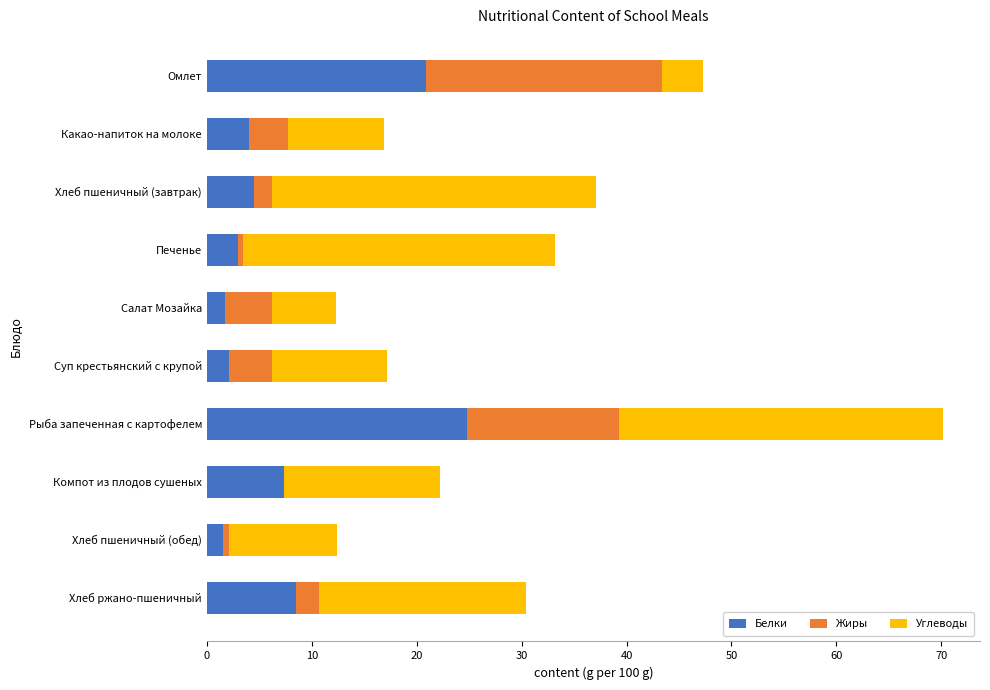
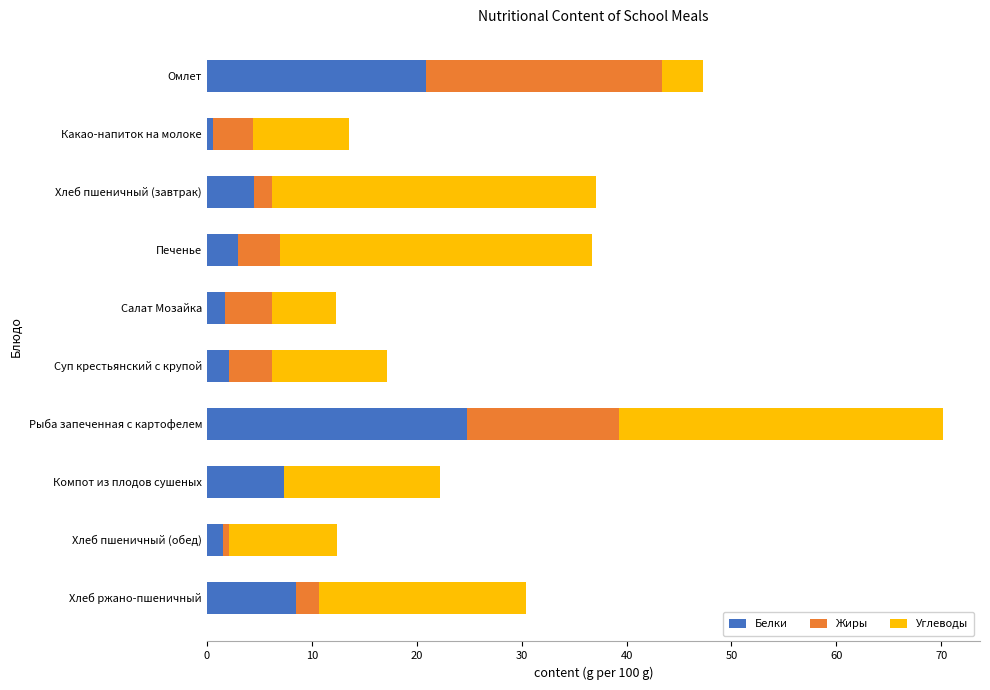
Белки, Какао-напиток на молоке: 4.0 -> 0.6
Жиры, Печенье: 0.4 -> 3.9
